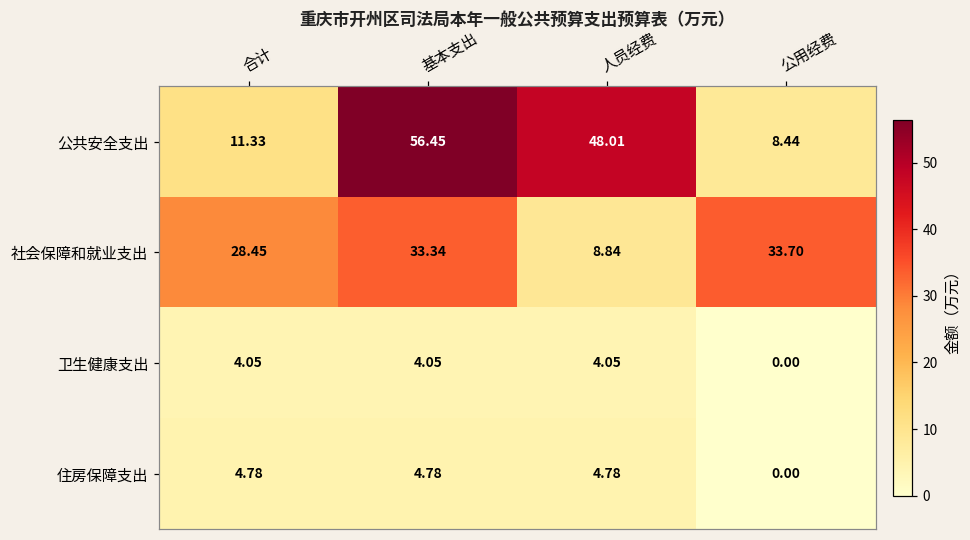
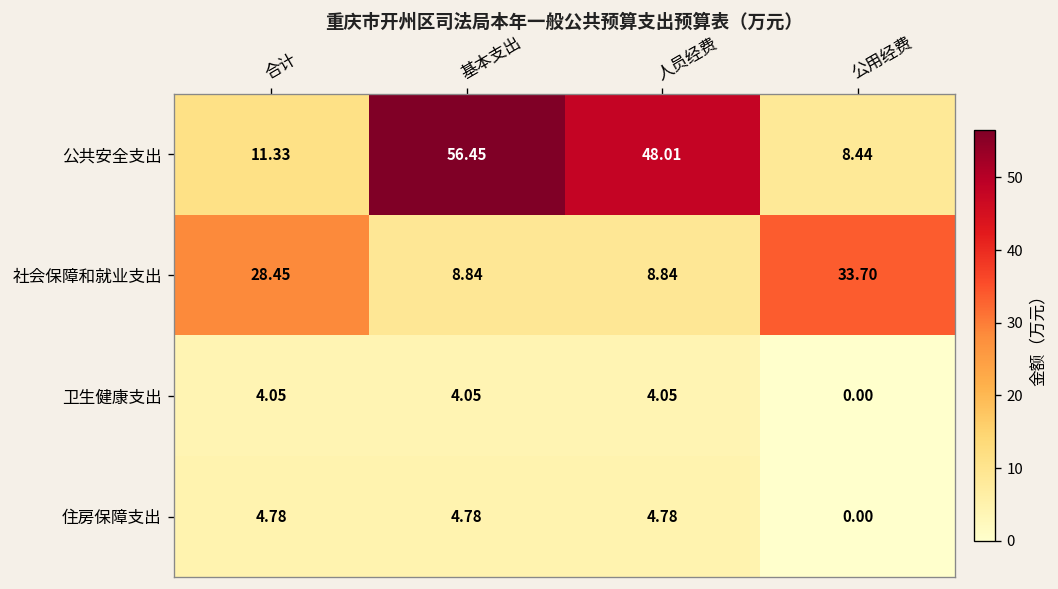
社会保障和就业支出, 基本支出: 33.34 -> 8.84
